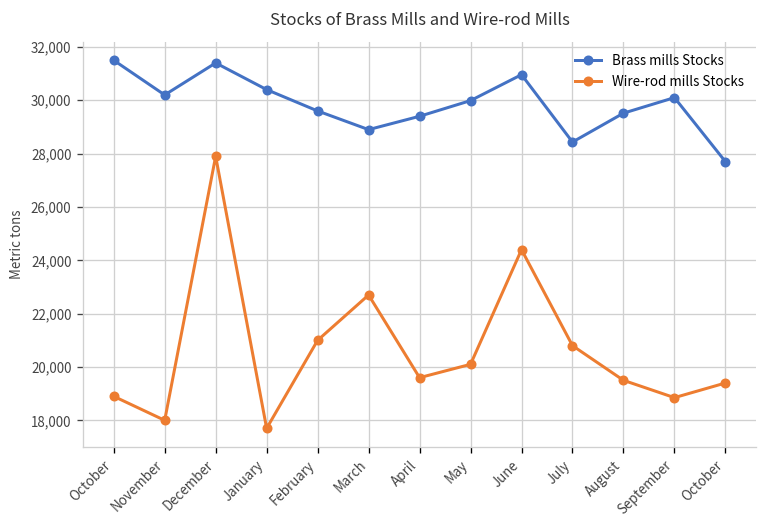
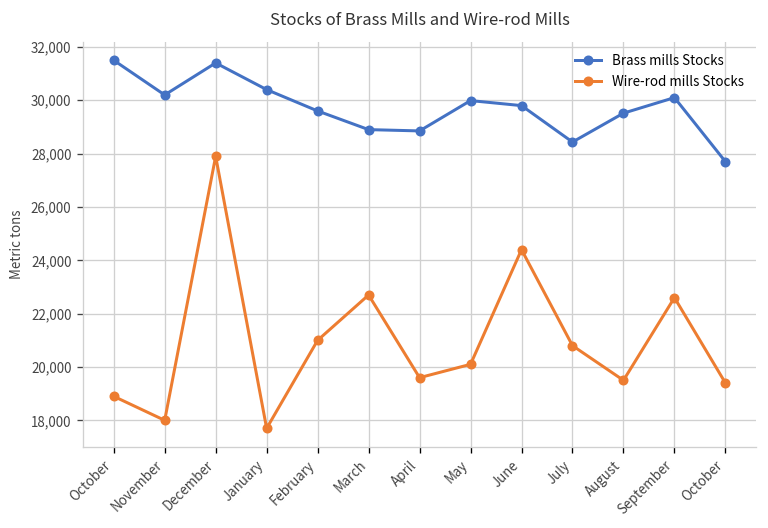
Brass mills Stocks, April: 29,400 -> 28,900
Brass mills Stocks, June: 31,000 -> 29,800
Wire-rod mills Stocks, September: 18,900 -> 22,600
